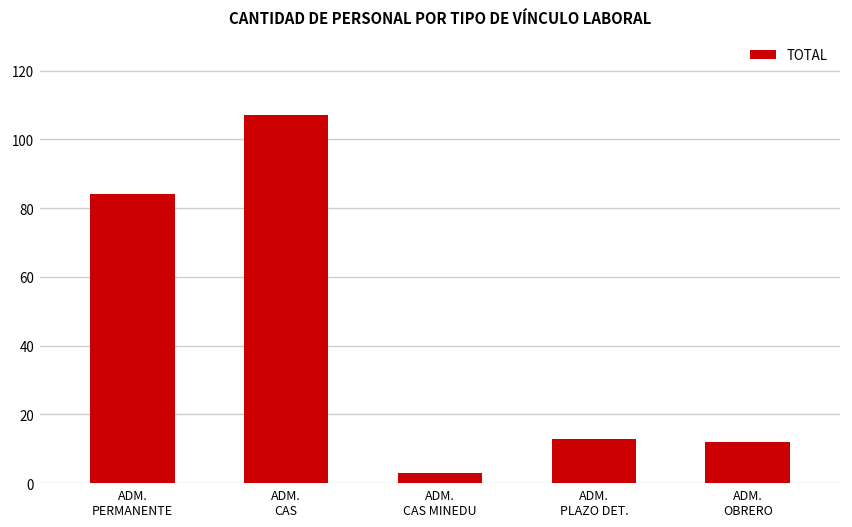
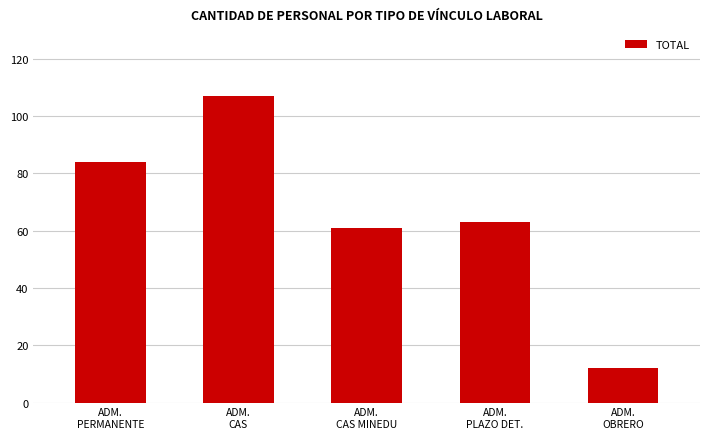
ADM. CAS MINEDU: 3 -> 61
ADM. PLAZO DET.: 13 -> 63
